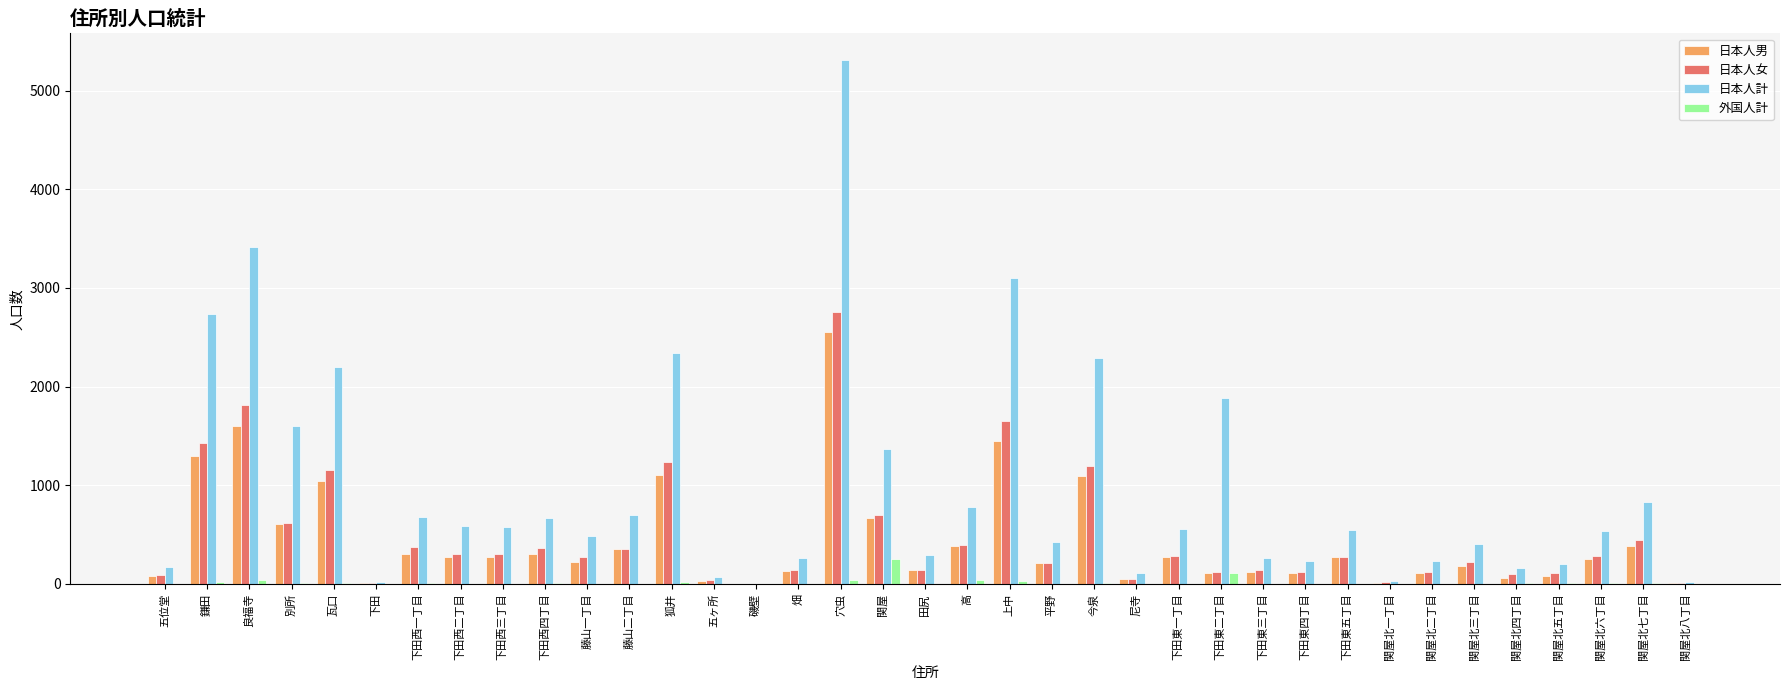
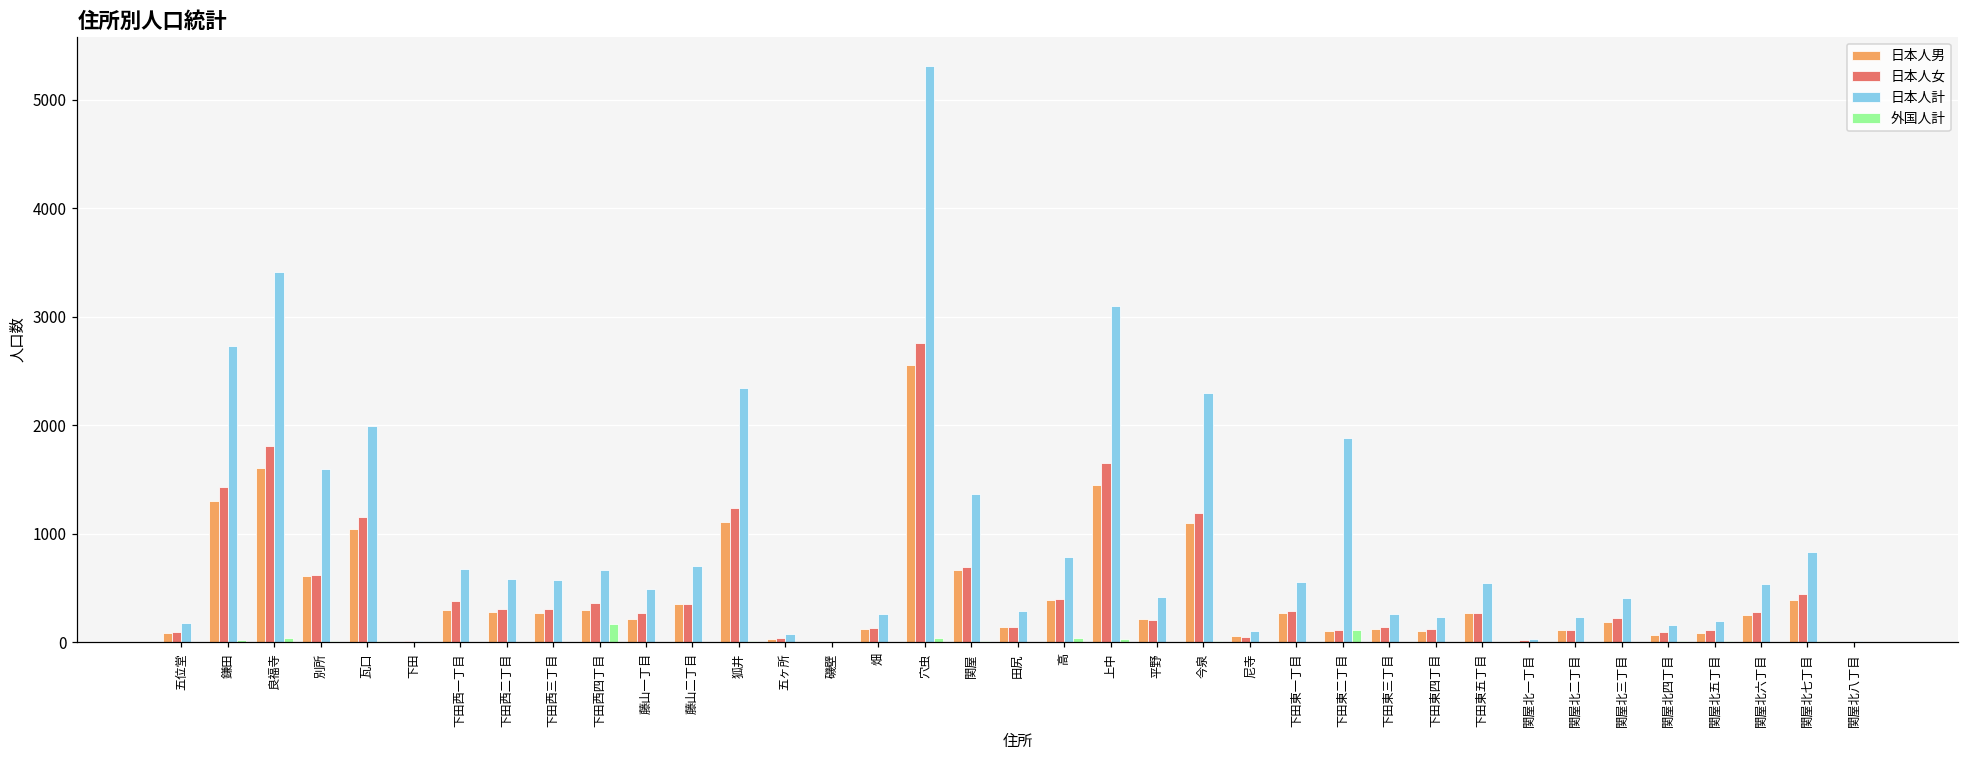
日本人計, 瓦口: 2200 -> 2000
外国人計, 下田西四丁目: 0 -> 200
外国人計, 関屋: 300 -> 0
